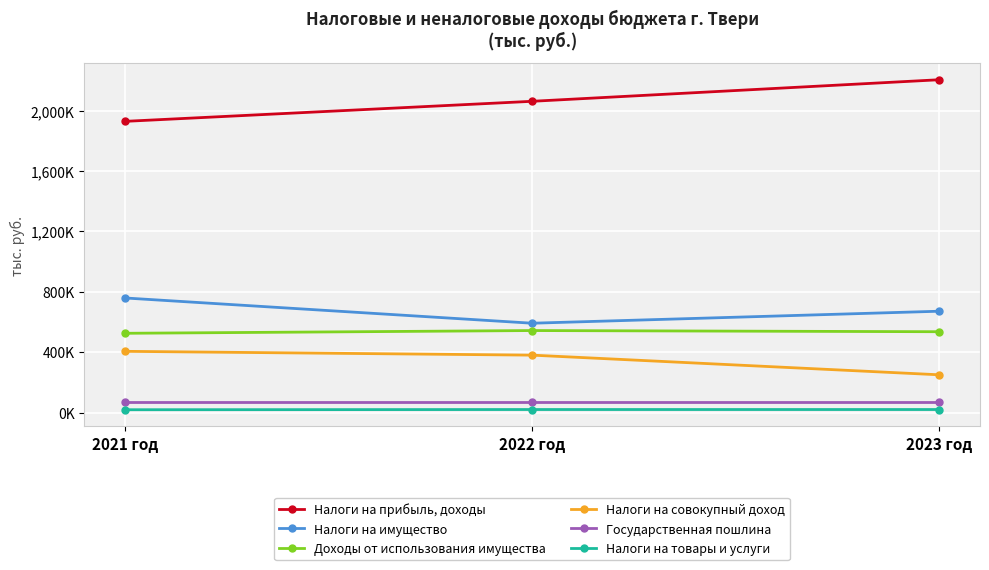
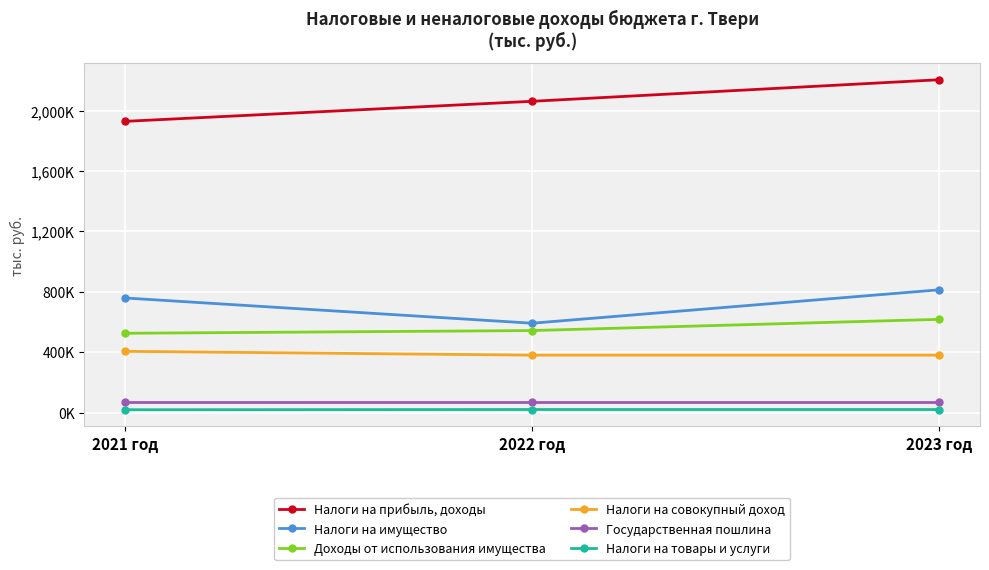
Налоги на имущество, 2023 год: 670,000 -> 810,000
Доходы от использования имущества, 2023 год: 540,000 -> 620,000
Налоги на совокупный доход, 2023 год: 250,000 -> 380,000
